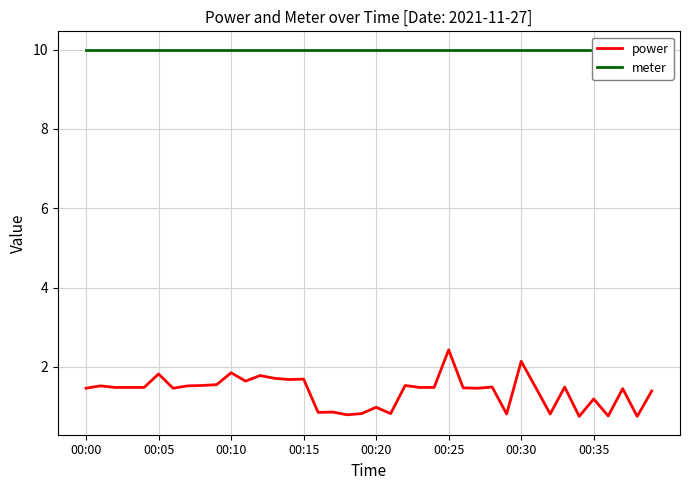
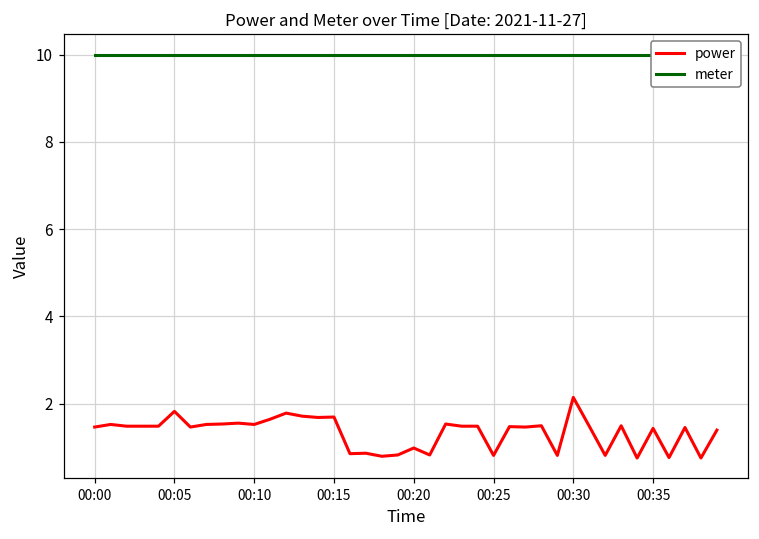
power, 00:10: 1.9 -> 1.5
power, 00:25: 2.4 -> 0.8
power, 00:35: 1.2 -> 1.4
